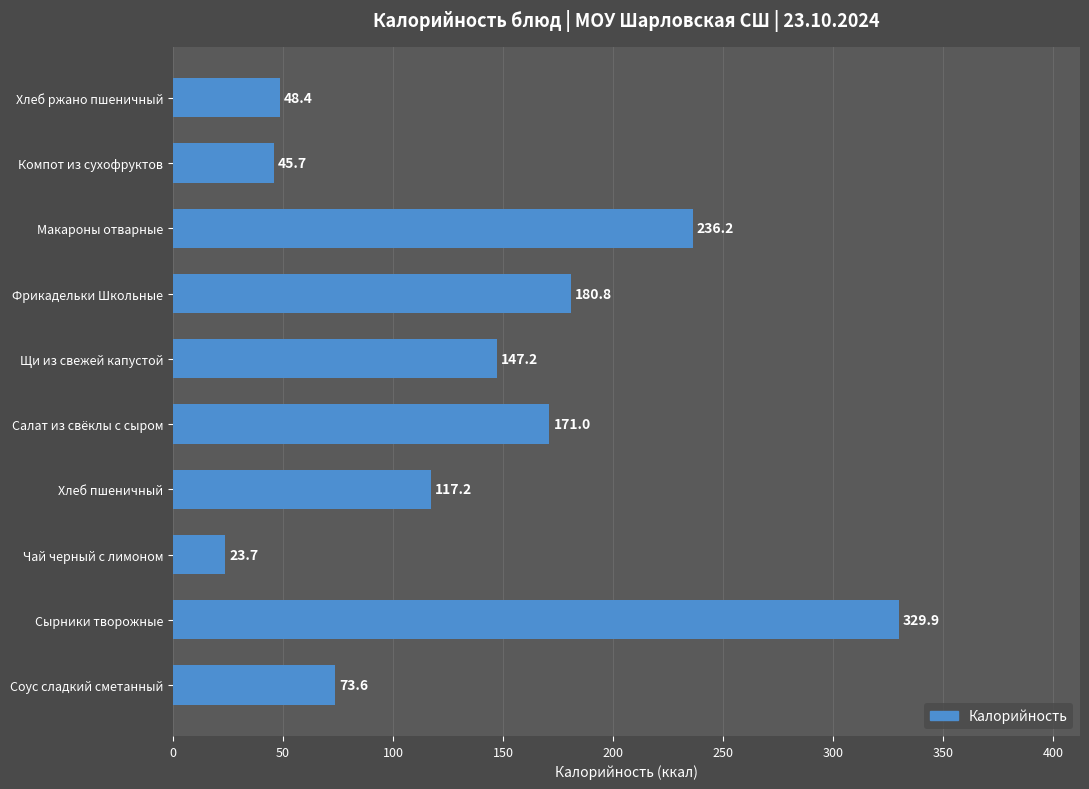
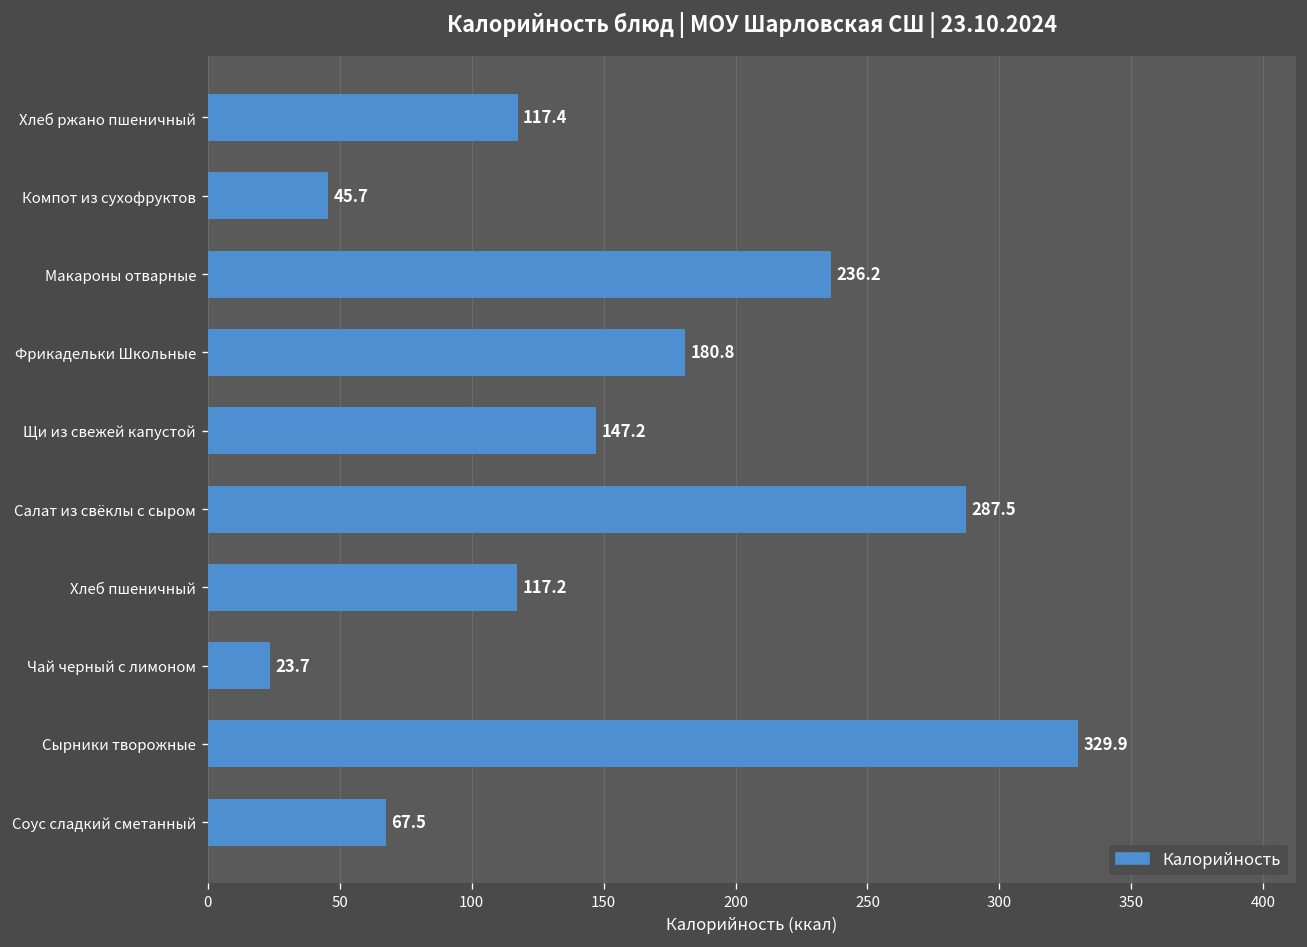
Хлеб ржано пшеничный: 48.4 -> 117.4
Салат из свёклы с сыром: 171.0 -> 287.5
Соус сладкий сметанный: 73.6 -> 67.5
